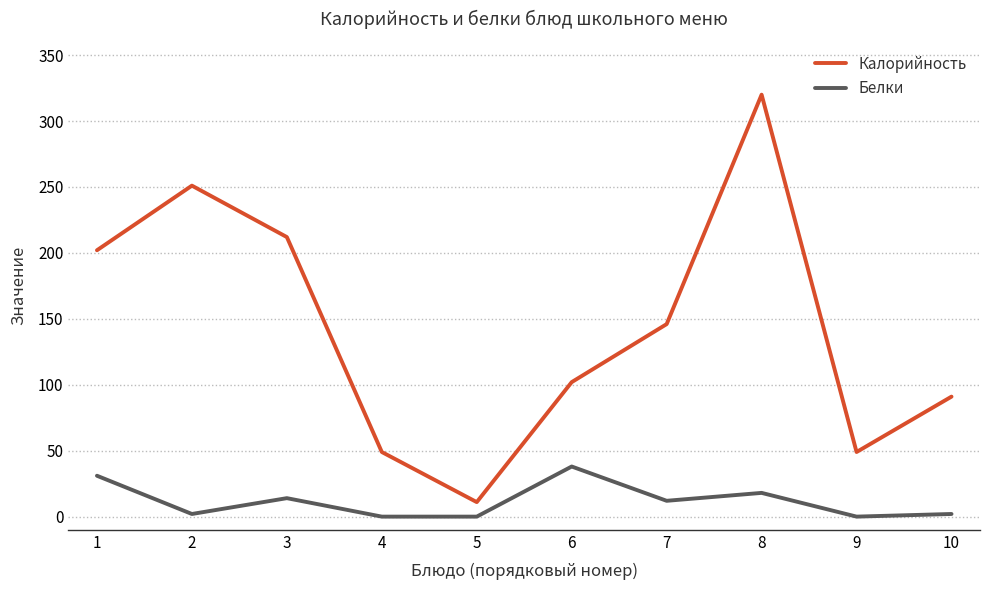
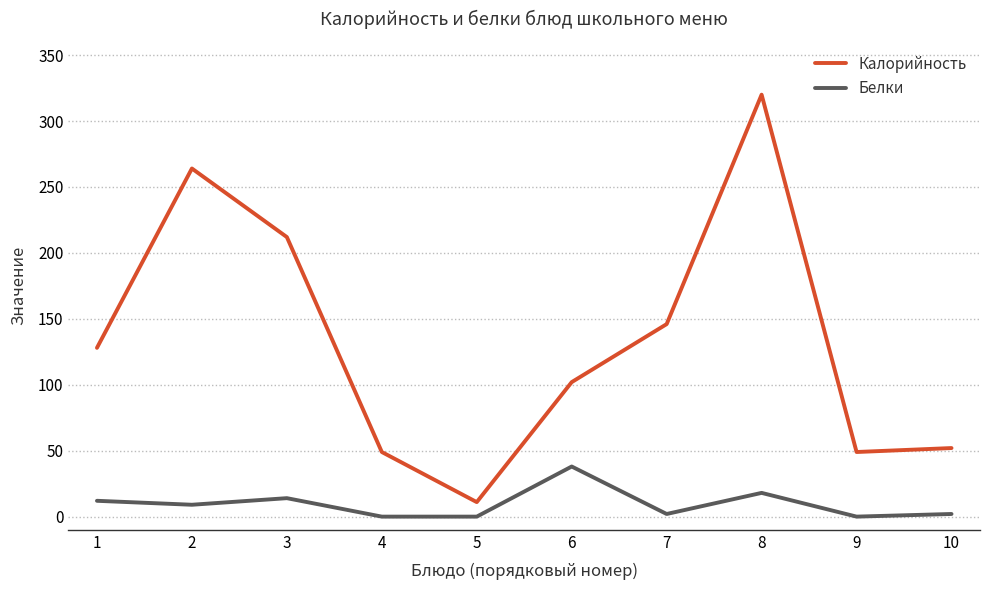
Калорийность, 1: 202 -> 128
Белки, 1: 31 -> 12
Калорийность, 2: 251 -> 264
Белки, 2: 2 -> 9
Белки, 7: 12 -> 2
Калорийность, 10: 91 -> 52
